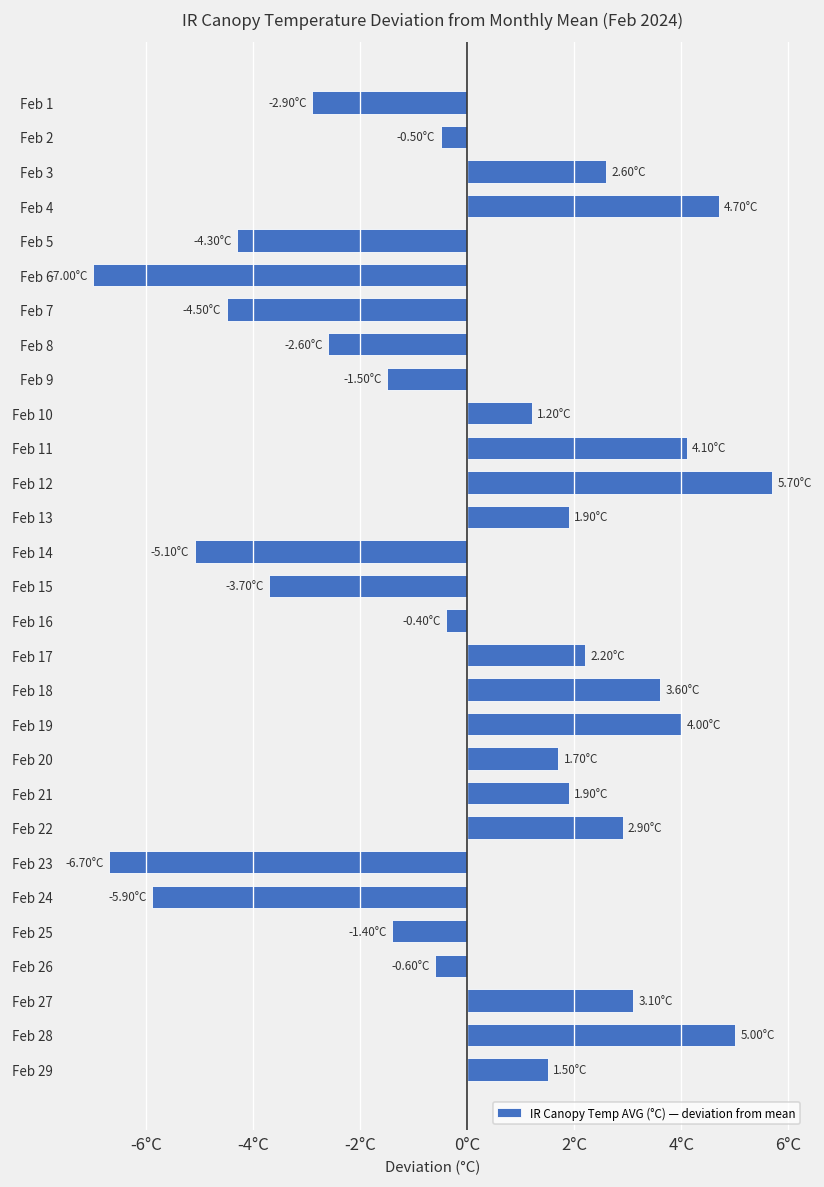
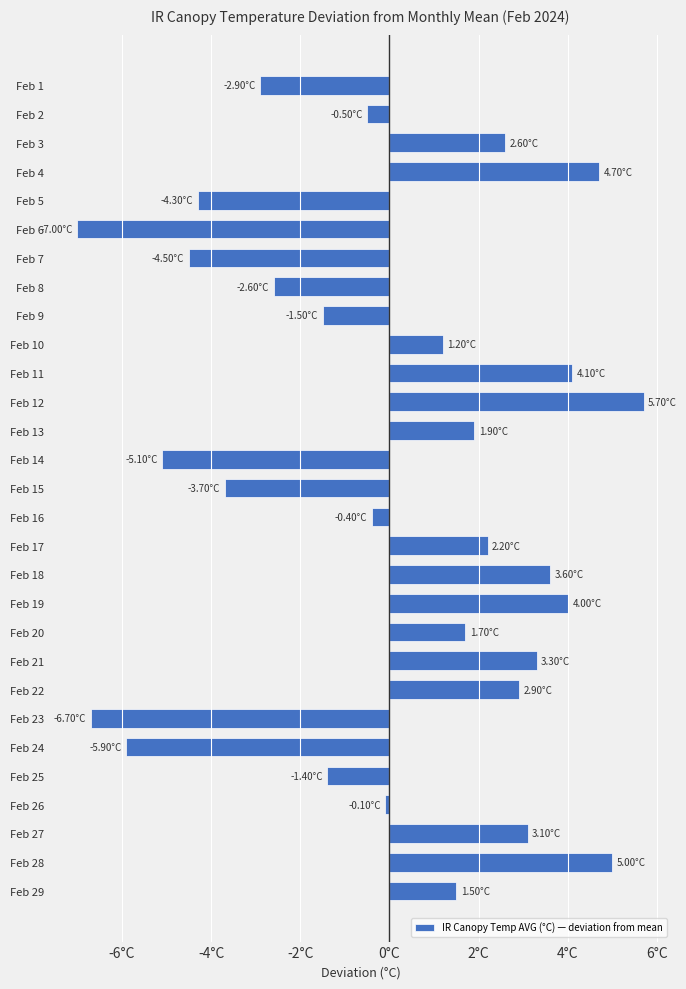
Feb 21: 1.90°C -> 3.30°C
Feb 26: -0.60°C -> -0.10°C
